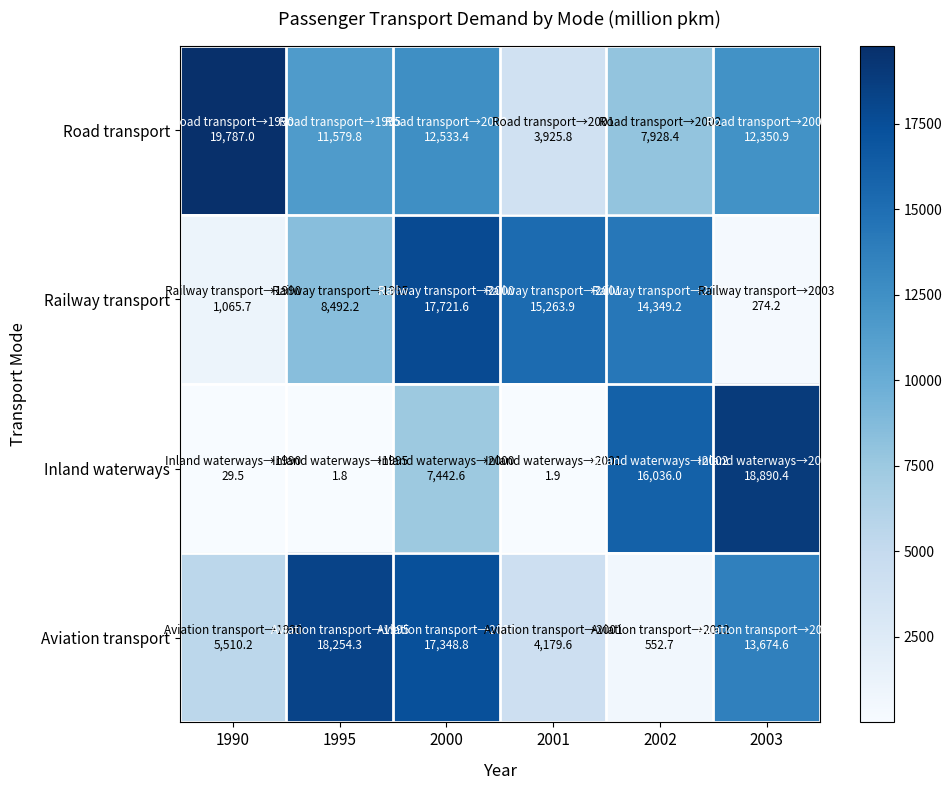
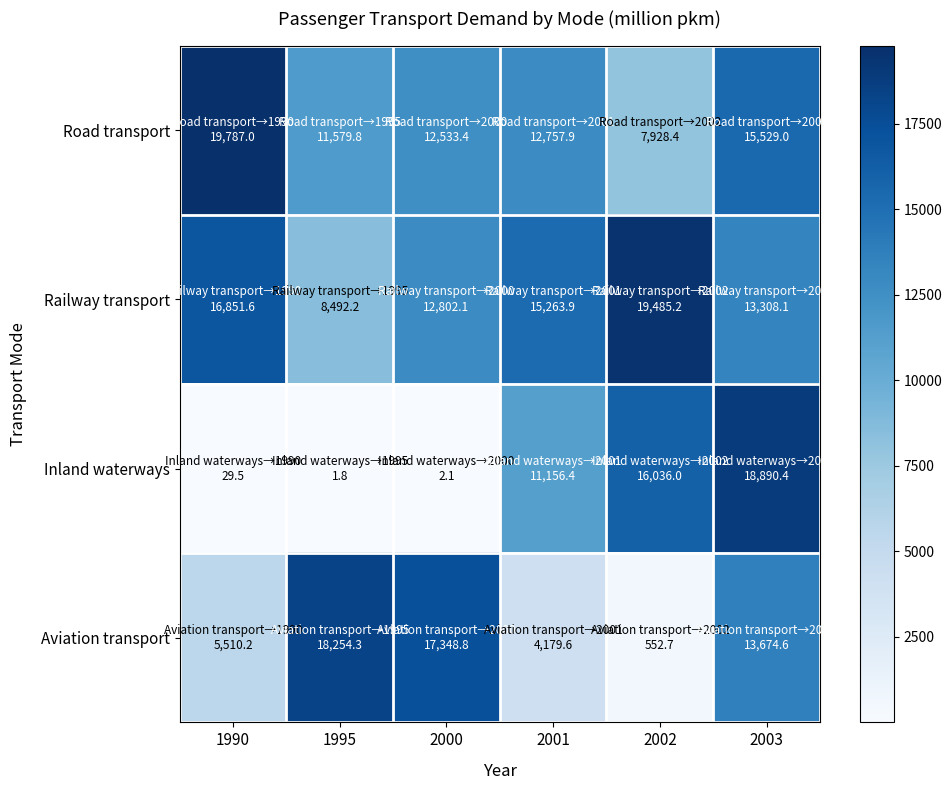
Road transport, 2001: 3,925.8 -> 12,757.9
Road transport, 2003: 12,350.9 -> 15,529.0
Railway transport, 1990: 1,065.7 -> 16,851.6
Railway transport, 2000: 17,721.6 -> 12,802.1
Railway transport, 2002: 14,349.2 -> 19,485.2
Railway transport, 2003: 274.2 -> 13,308.1
Inland waterways, 2000: 7,442.6 -> 2.1
Inland waterways, 2001: 1.9 -> 11,156.4
